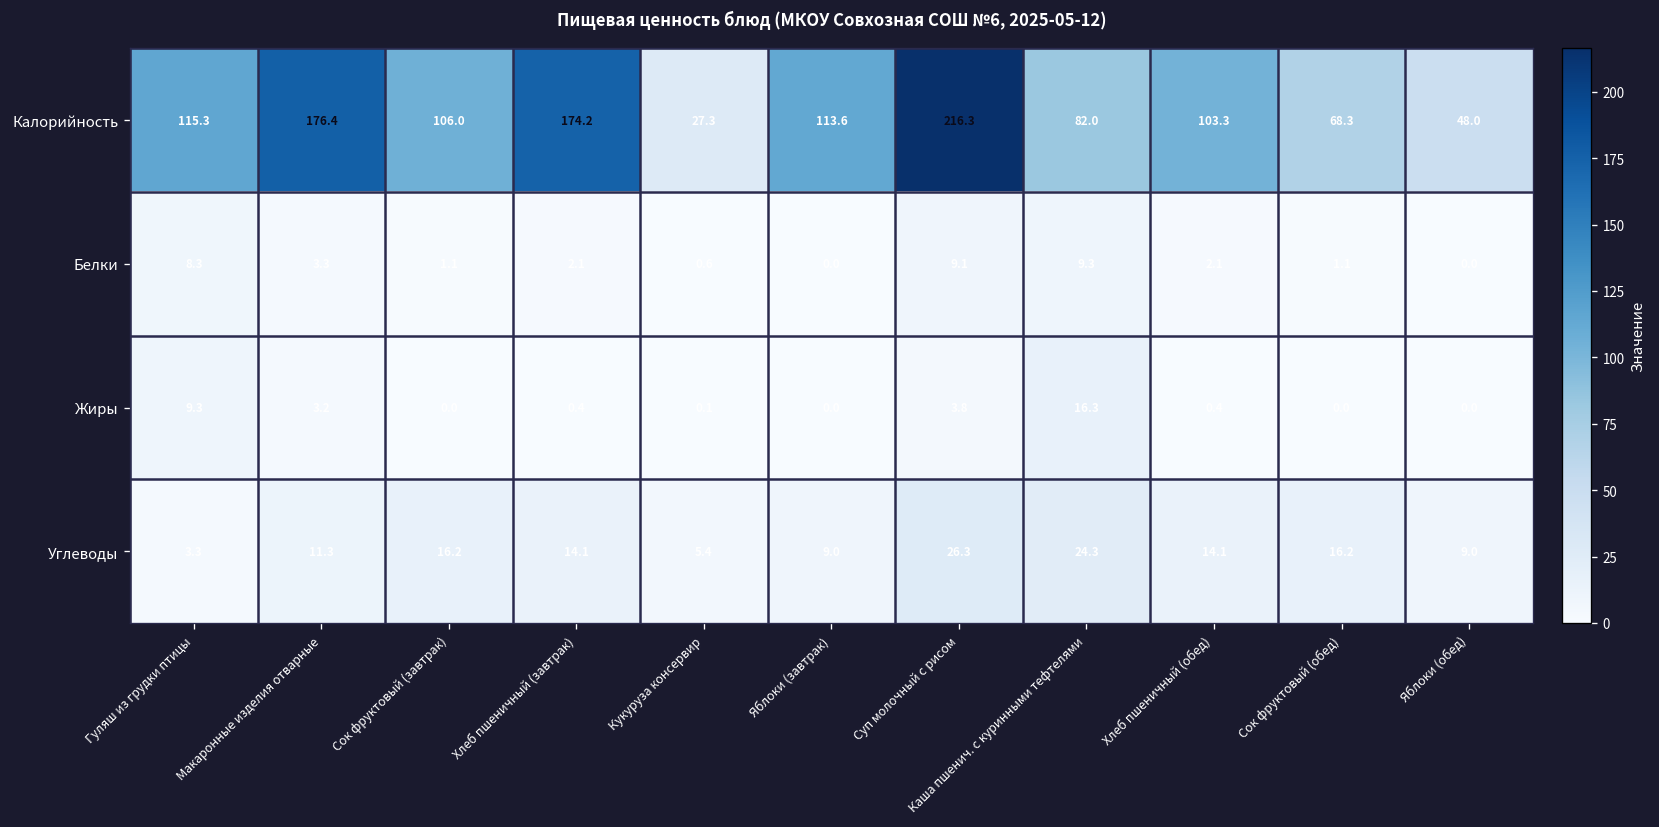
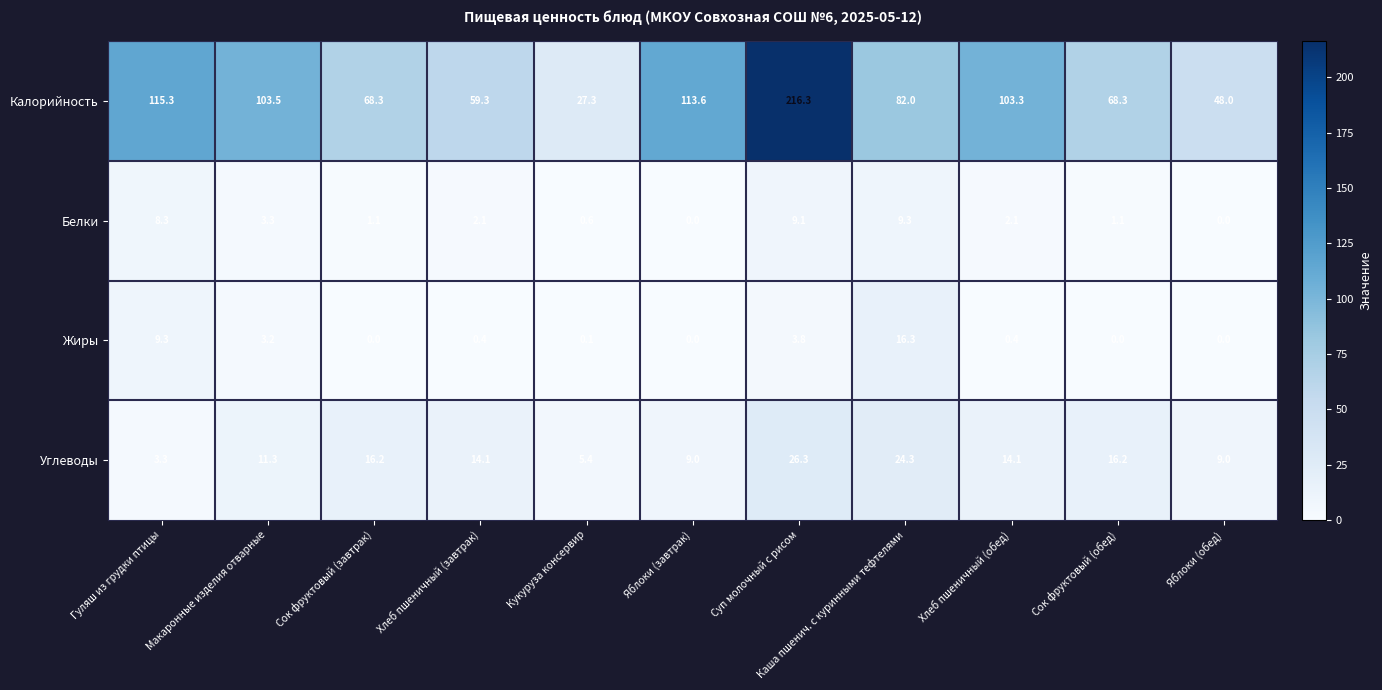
Калорийность, Макаронные изделия отварные: 176.4 -> 103.5
Калорийность, Сок фруктовый (завтрак): 106.0 -> 68.3
Калорийность, Хлеб пшеничный (завтрак): 174.2 -> 59.3
